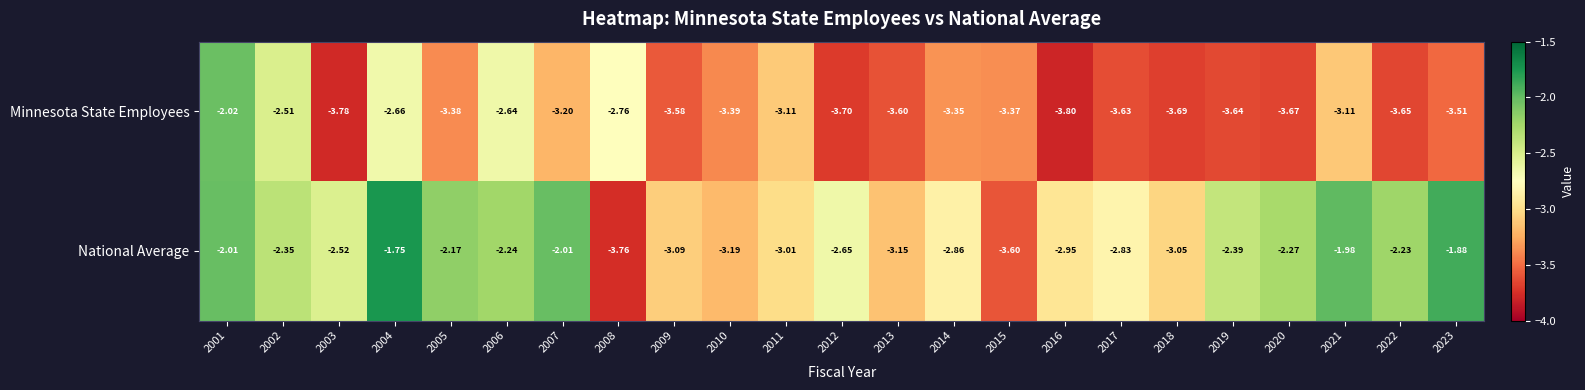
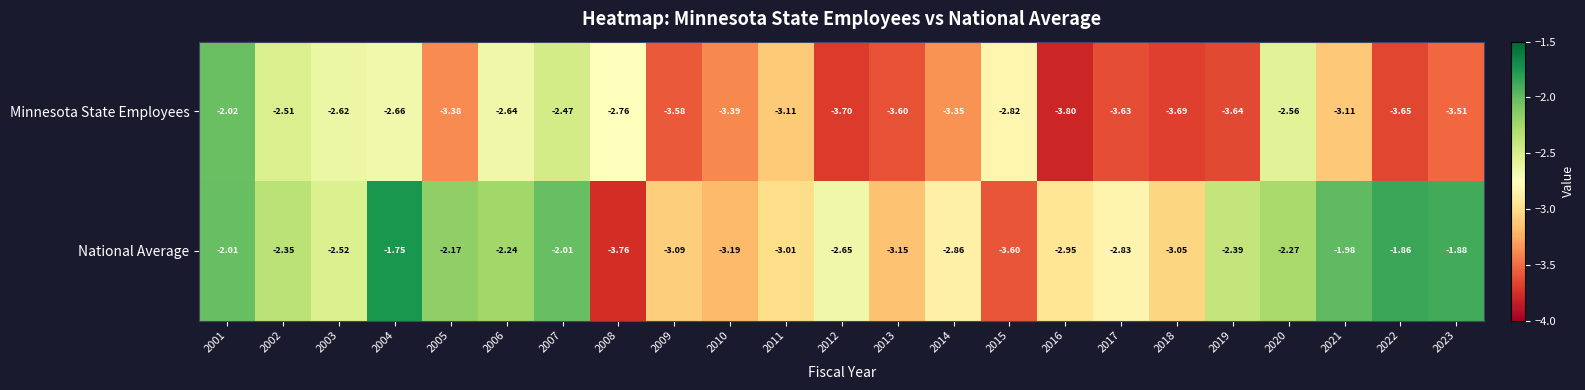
Minnesota State Employees, 2003: -3.78 -> -2.62
Minnesota State Employees, 2007: -3.20 -> -2.47
Minnesota State Employees, 2015: -3.37 -> -2.82
Minnesota State Employees, 2020: -3.67 -> -2.56
National Average, 2022: -2.23 -> -1.86
